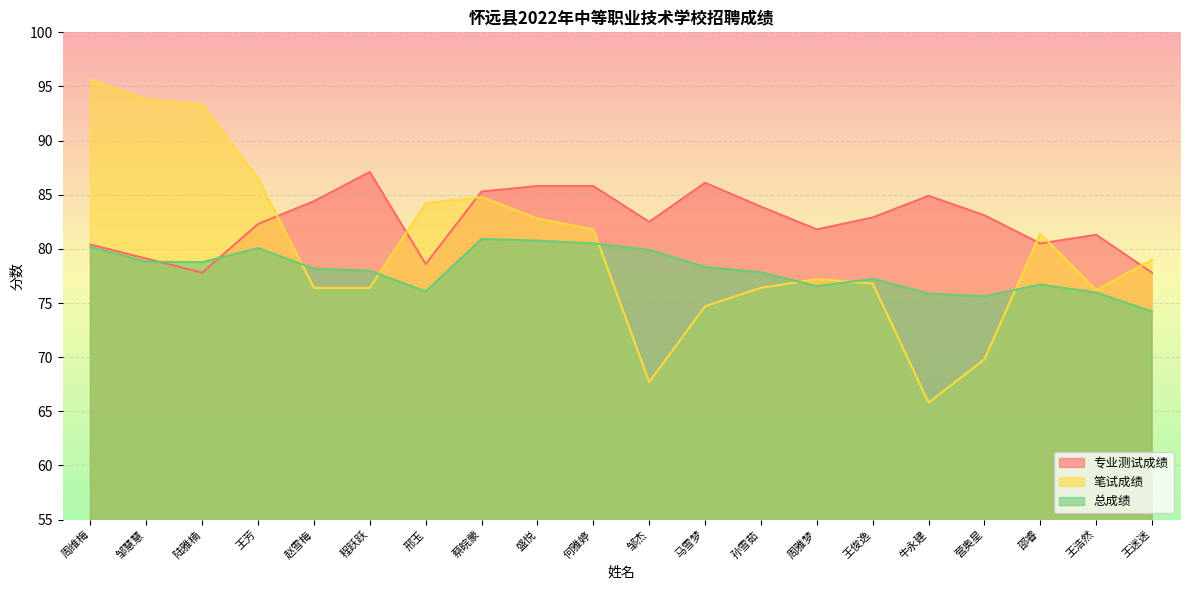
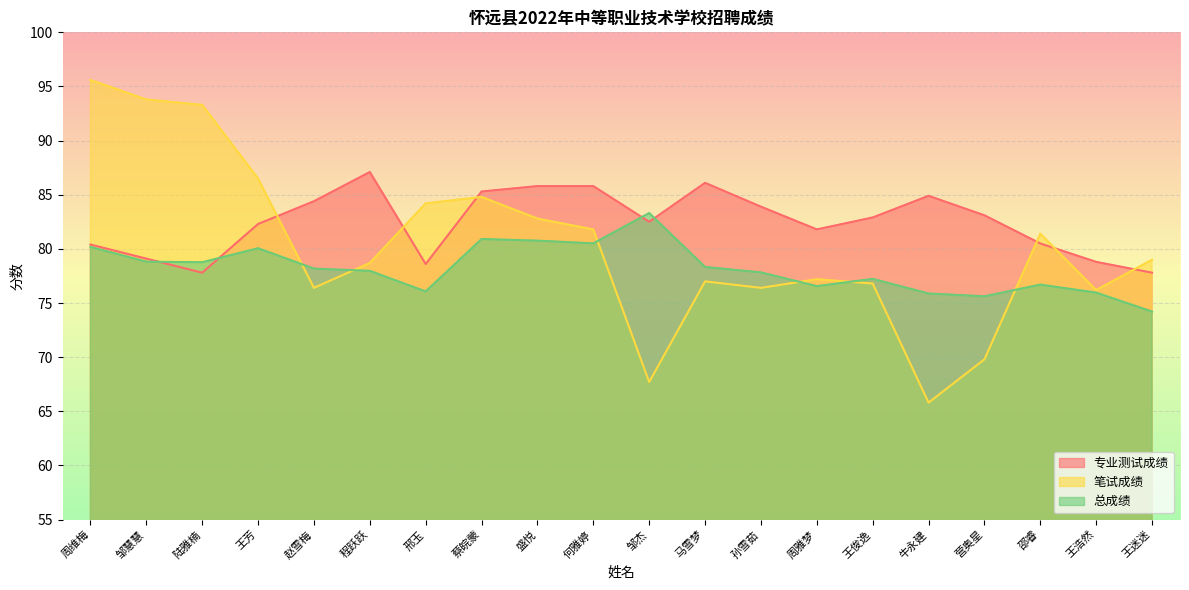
笔试成绩, 程跃跃: 76.4 -> 78.7
总成绩, 邹杰: 79.9 -> 83.3
笔试成绩, 马雪梦: 74.7 -> 77.0
专业测试成绩, 王浩然: 81.3 -> 78.8
